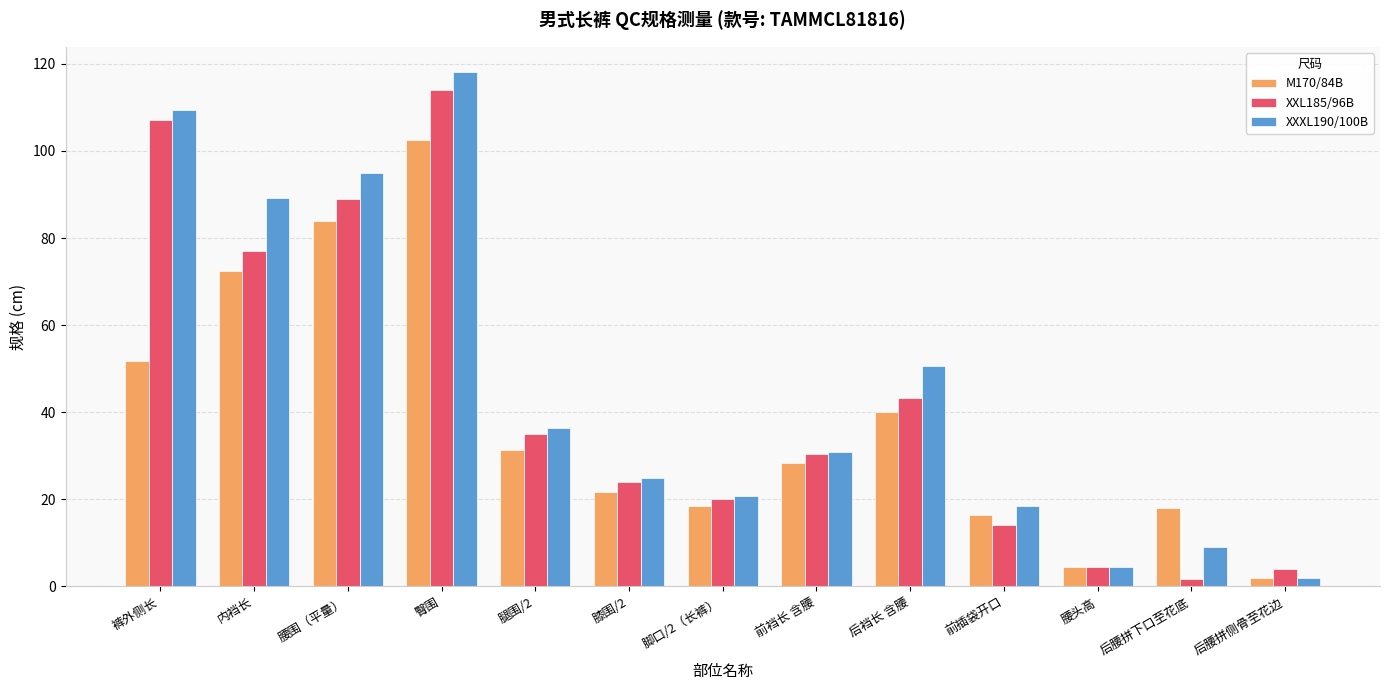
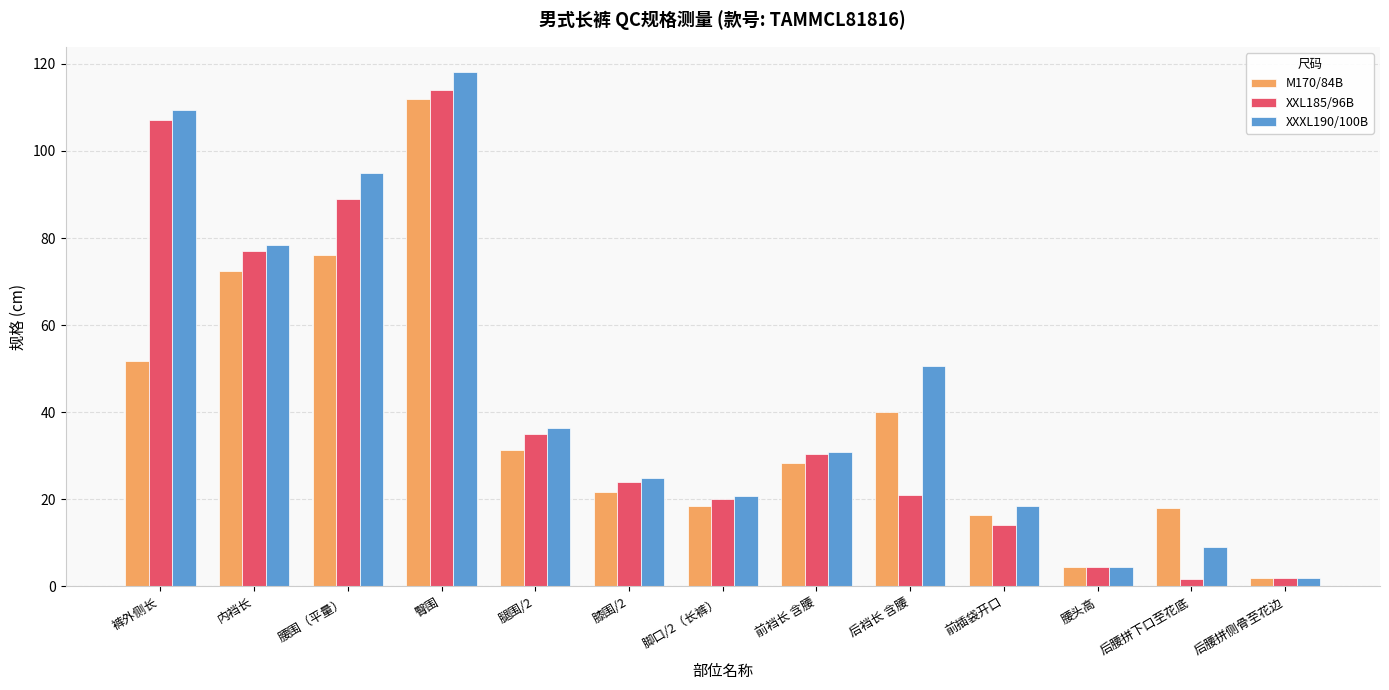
XXXL190/100B, 内裆长: 89 -> 79
M170/84B, 腰围（平量）: 84 -> 76
M170/84B, 臀围: 102 -> 112
XXL185/96B, 后裆长 含腰: 43 -> 21
XXL185/96B, 后腰拼侧骨至花边: 4 -> 2
